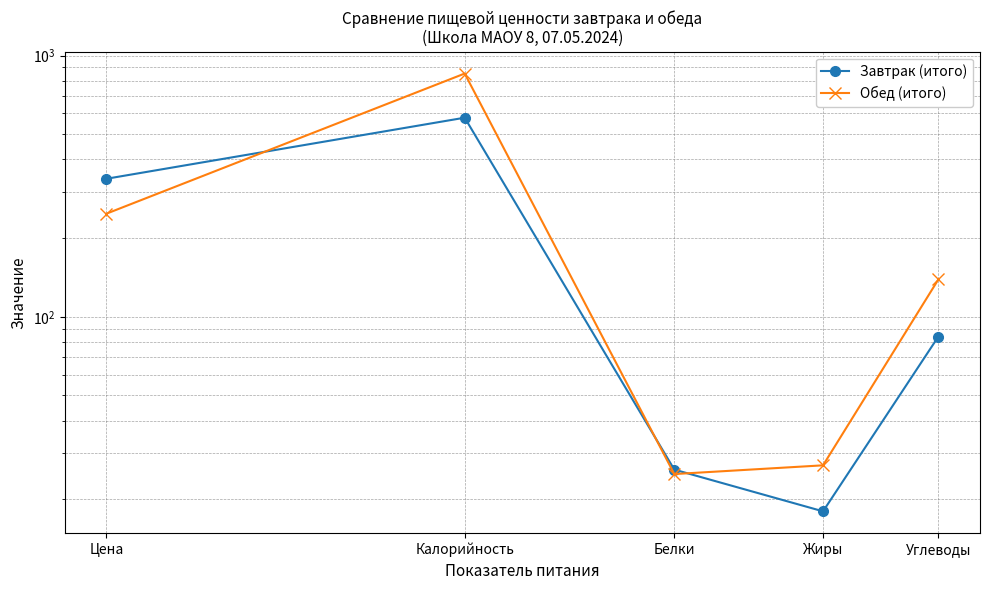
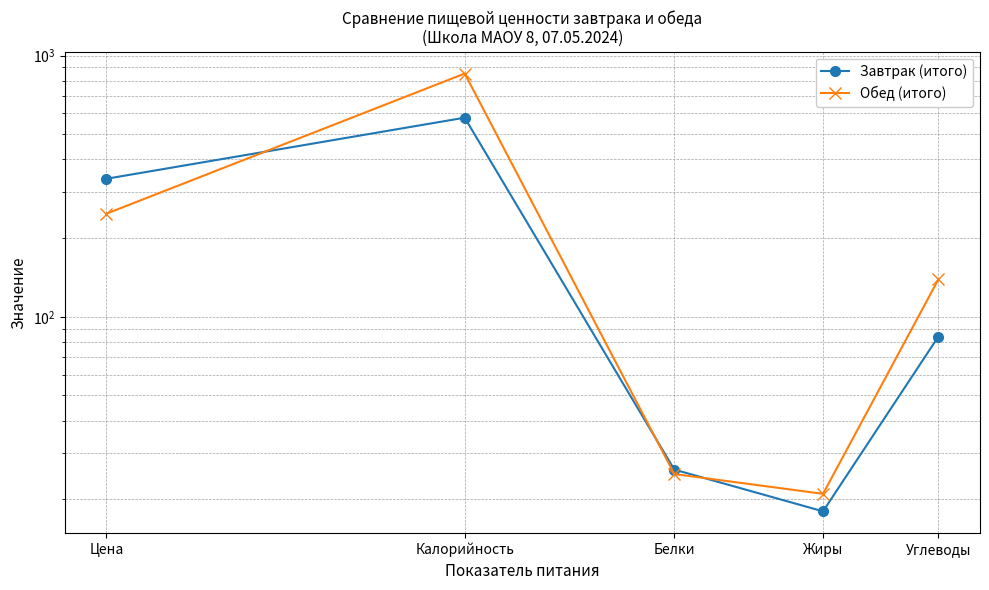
Обед (итого), Жиры: 27 -> 21
